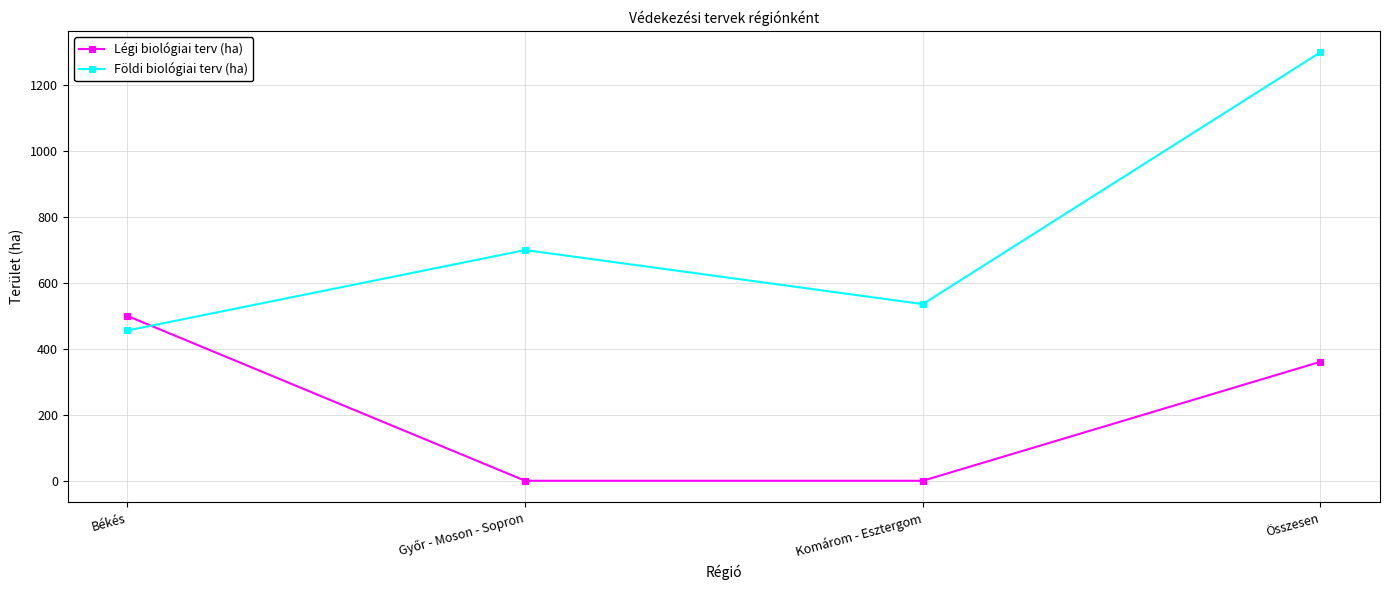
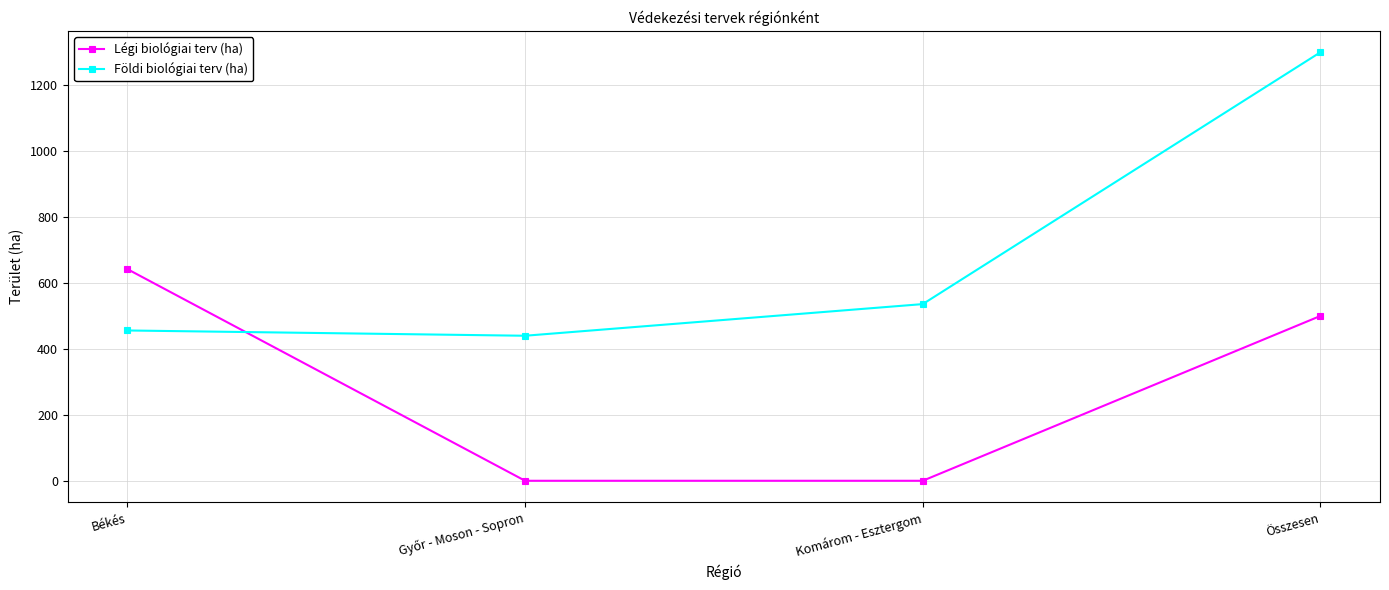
Légi biológiai terv (ha), Békés: 500 -> 640
Földi biológiai terv (ha), Győr - Moson - Sopron: 700 -> 440
Légi biológiai terv (ha), Összesen: 360 -> 500
